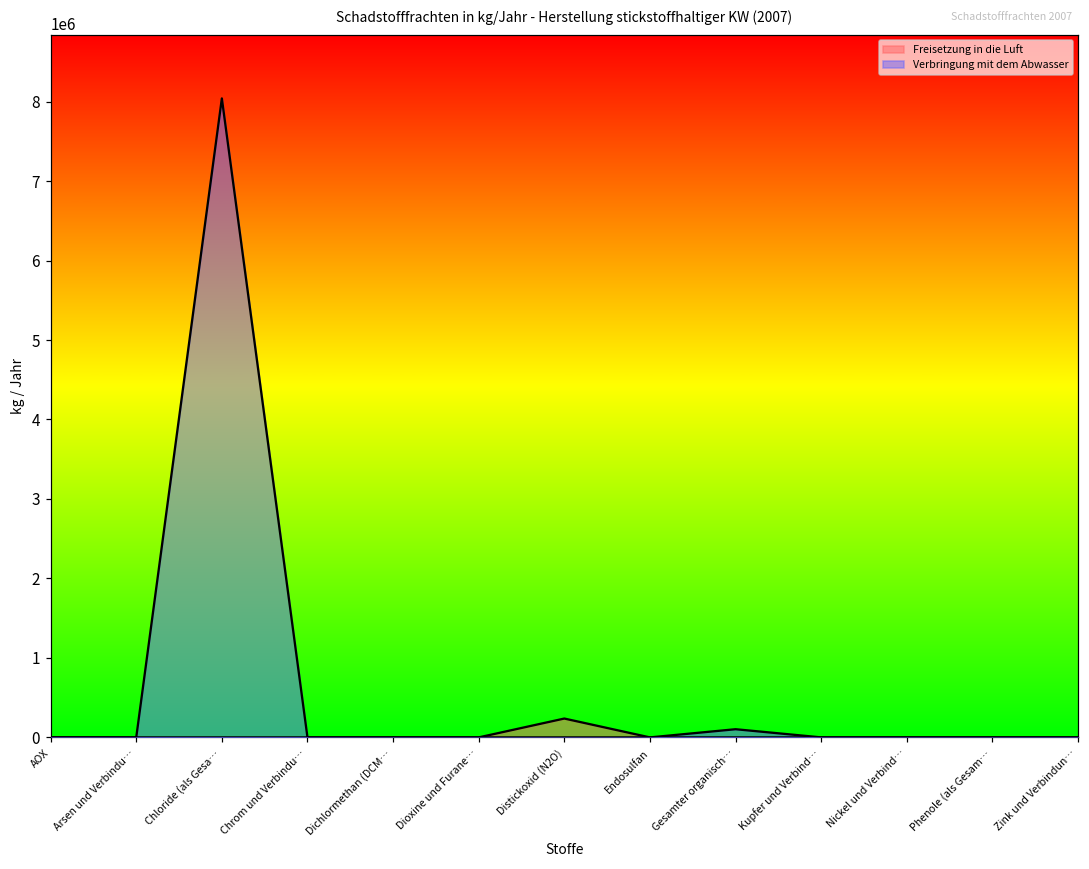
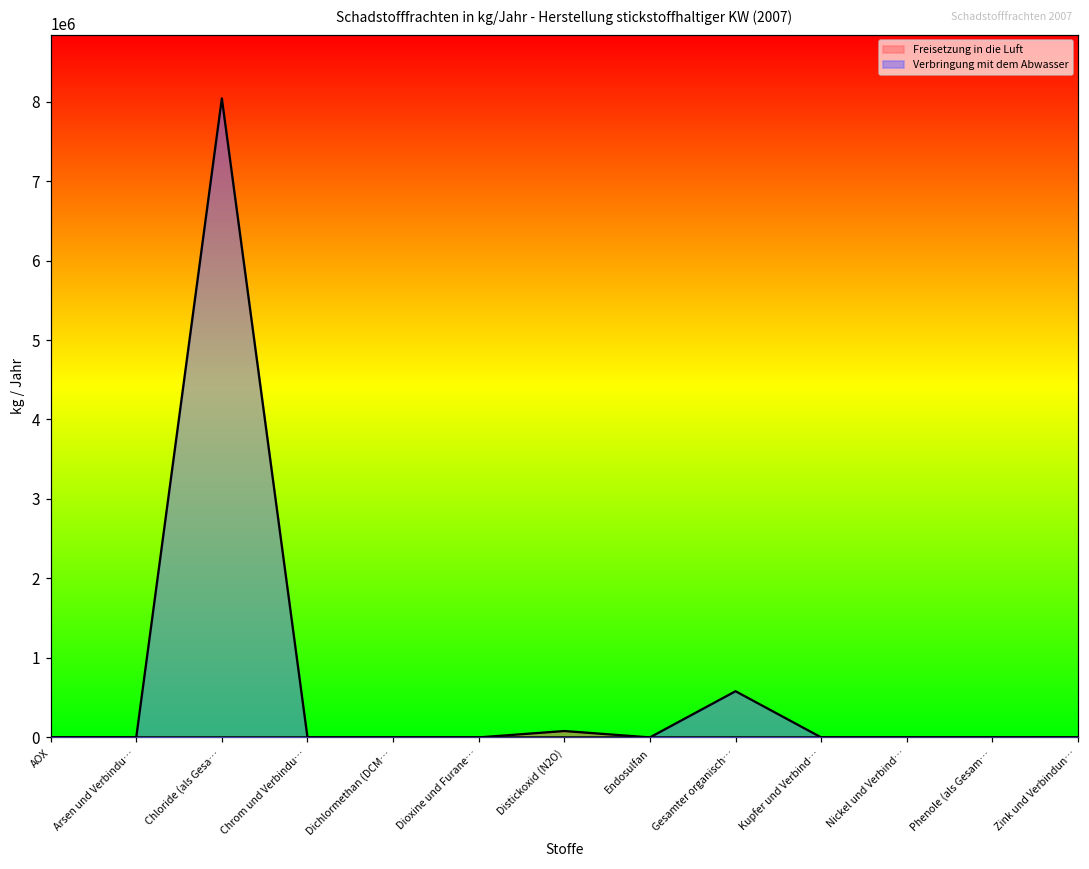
Freisetzung in die Luft, Distickoxid (N2O): 200000 -> 100000
Verbringung mit dem Abwasser, Gesamter organisch…: 100000 -> 600000
